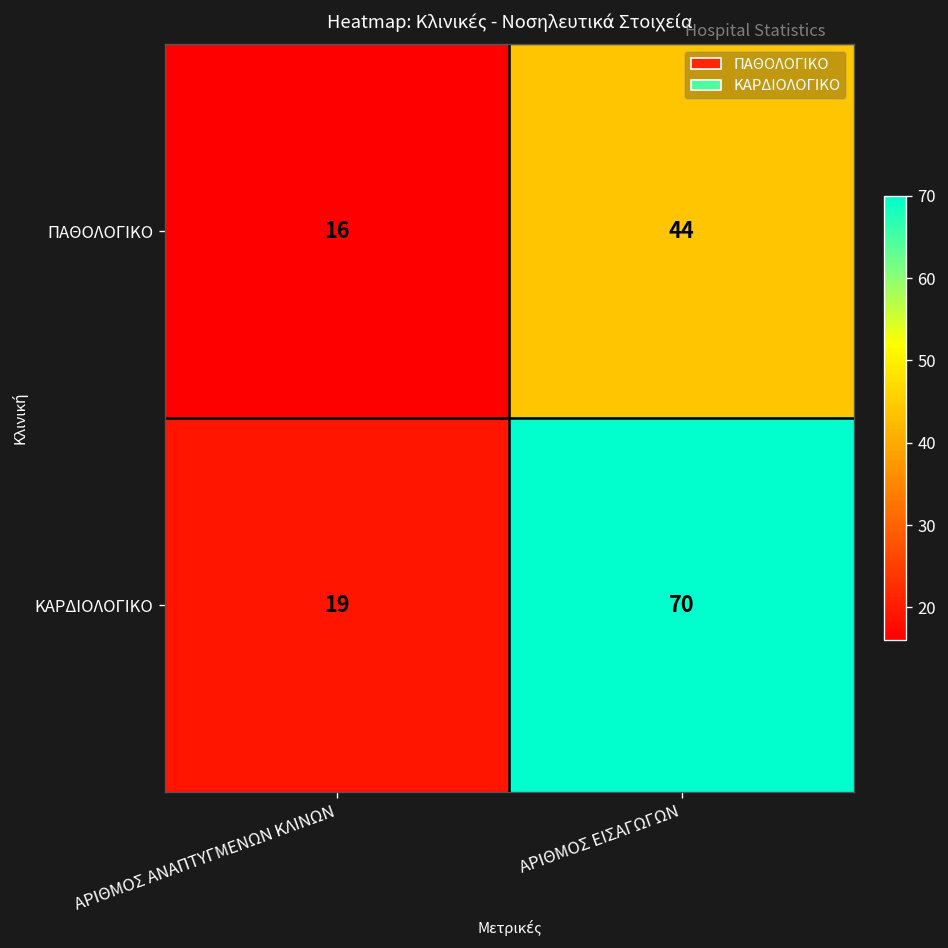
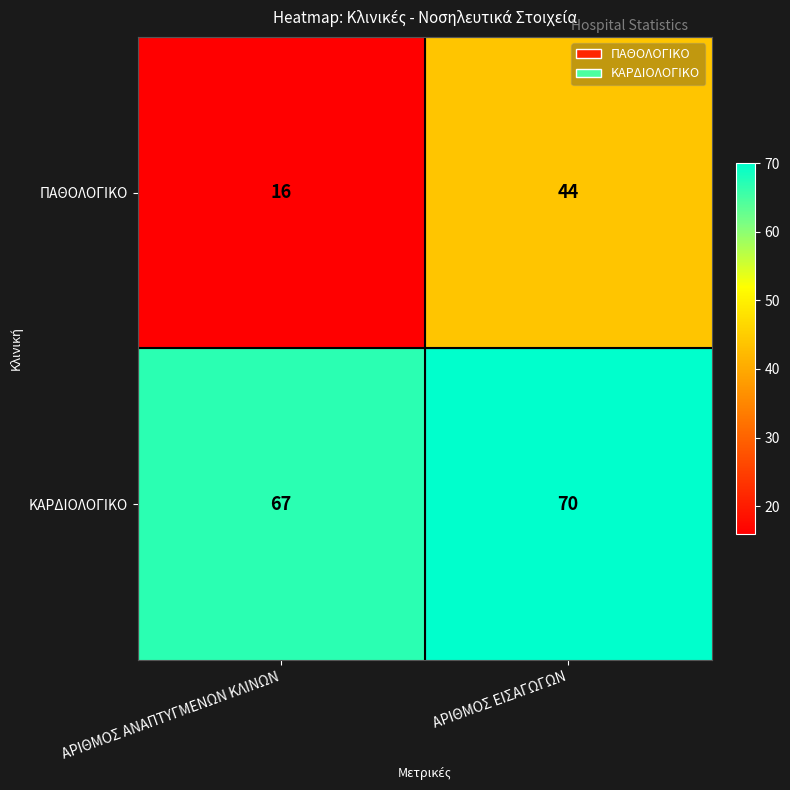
ΚΑΡΔΙΟΛΟΓΙΚΟ, ΑΡΙΘΜΟΣ ΑΝΑΠΤΥΓΜΕΝΩΝ ΚΛΙΝΩΝ: 19 -> 67
